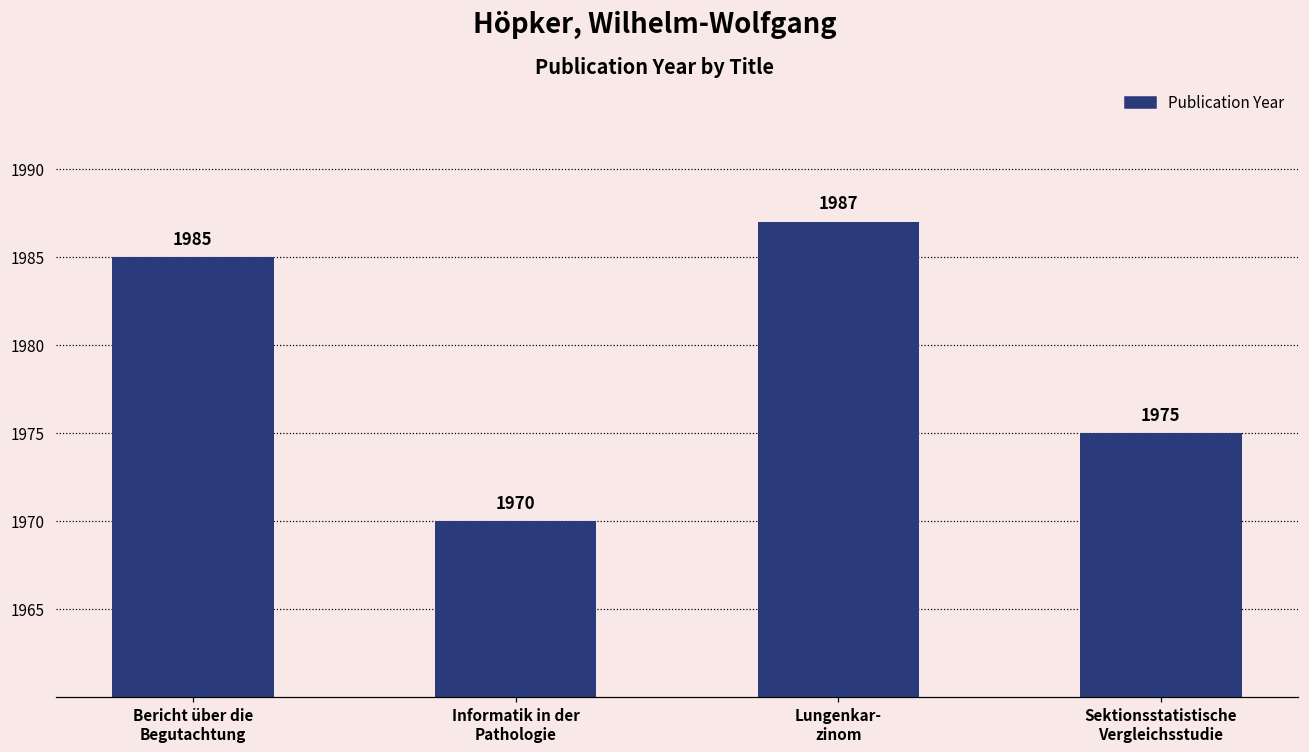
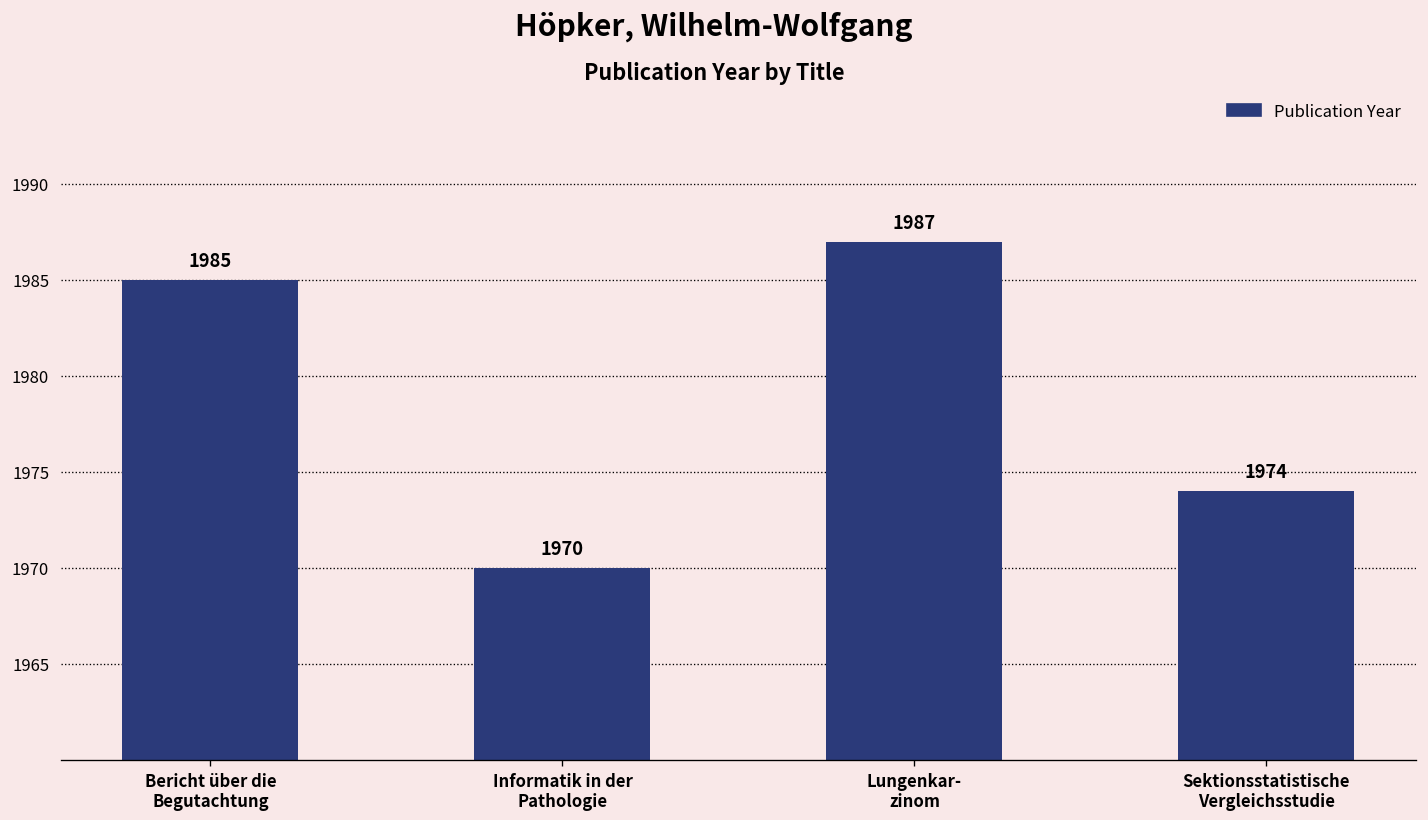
Sektionsstatistische Vergleichsstudie: 1975 -> 1974
